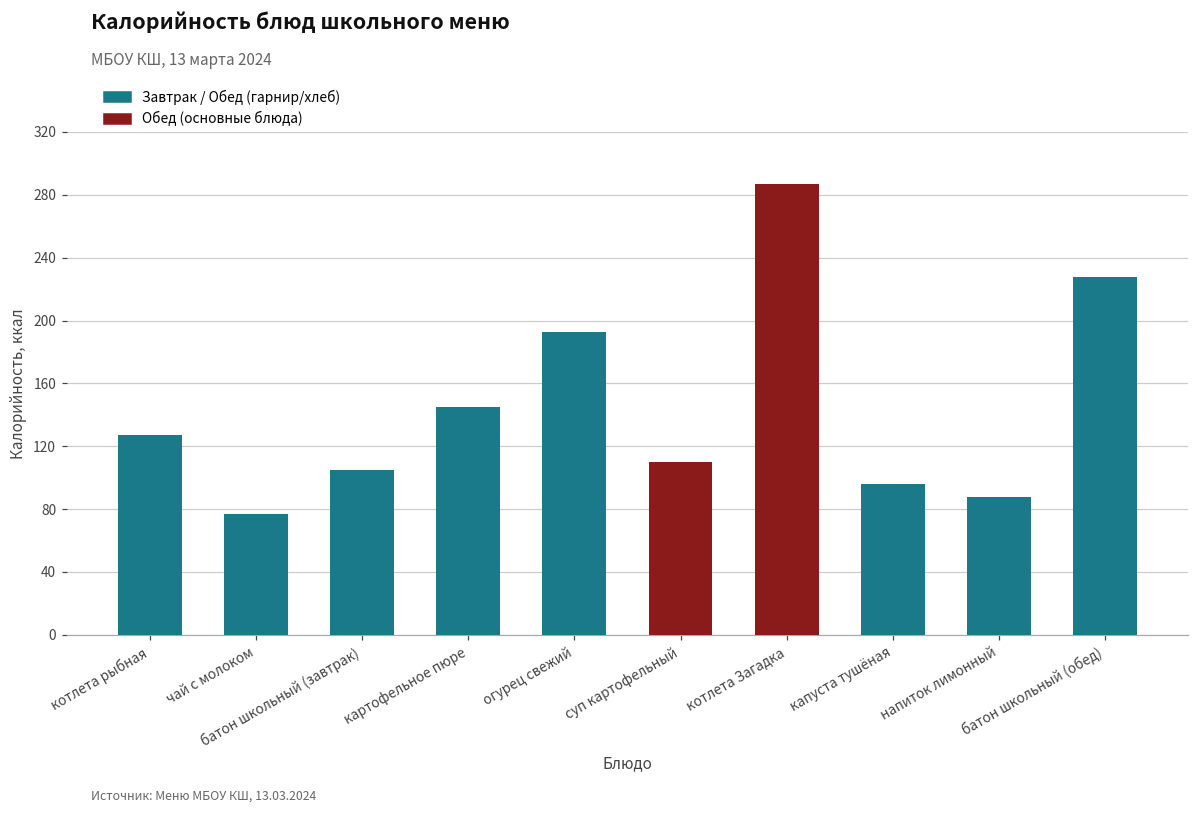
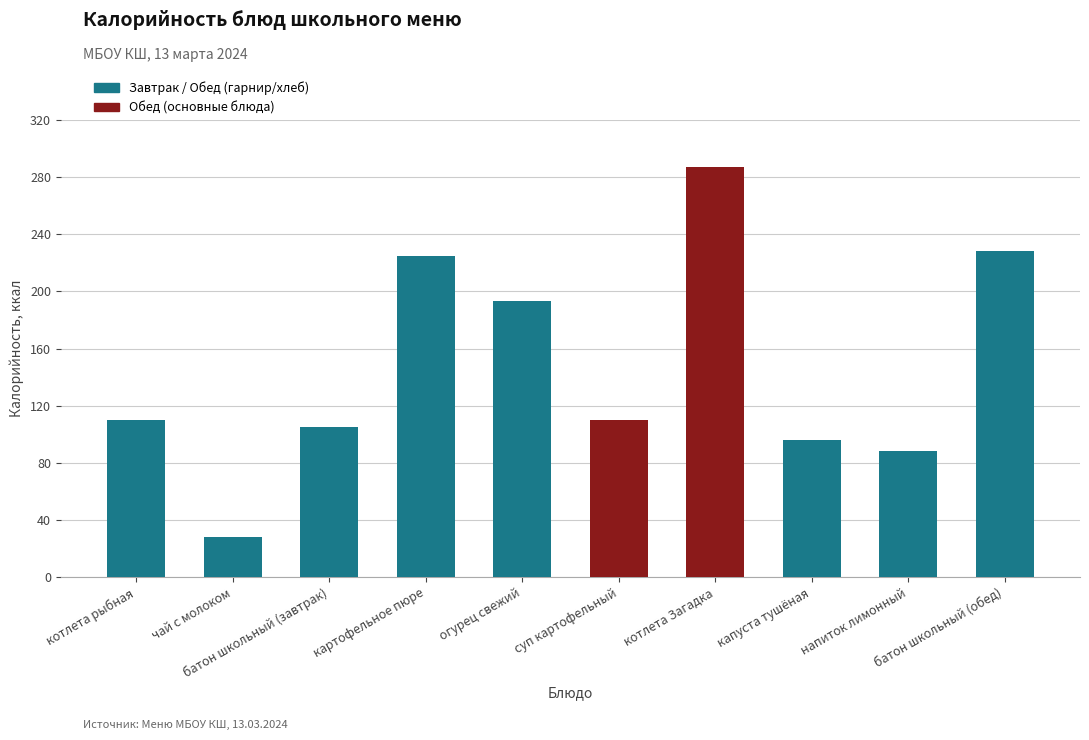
котлета рыбная: 127 -> 110
чай с молоком: 77 -> 28
картофельное пюре: 145 -> 225
